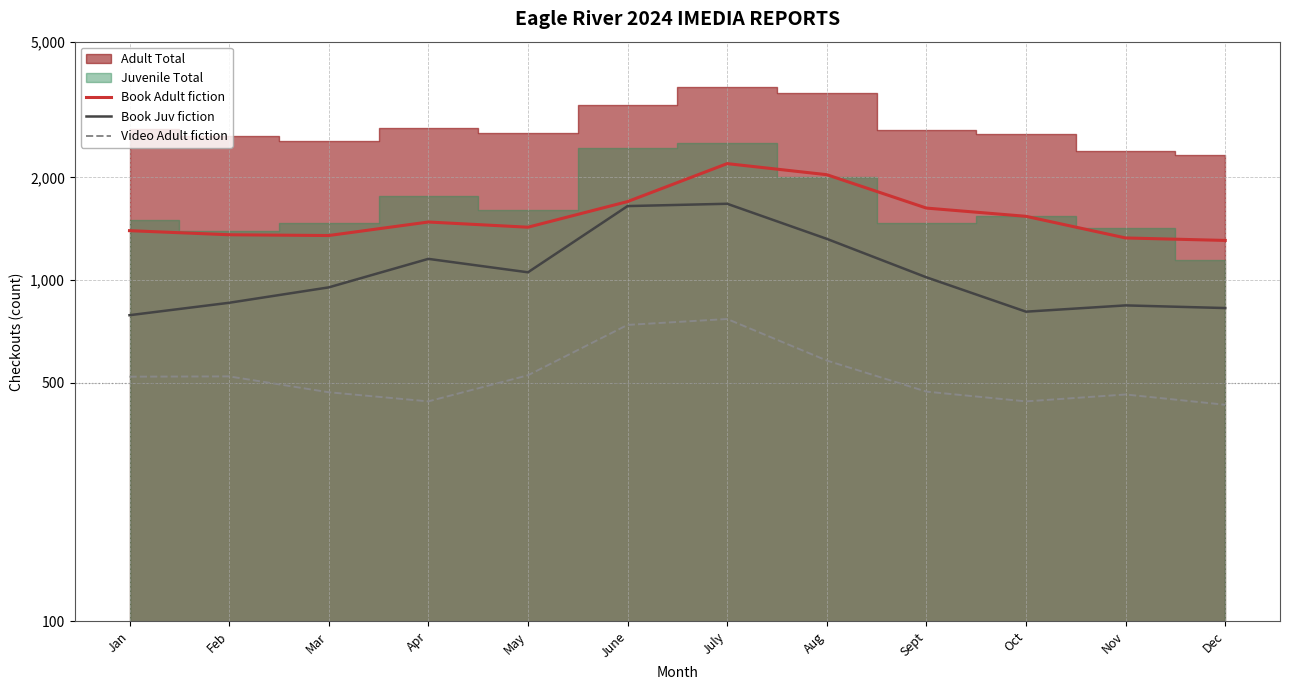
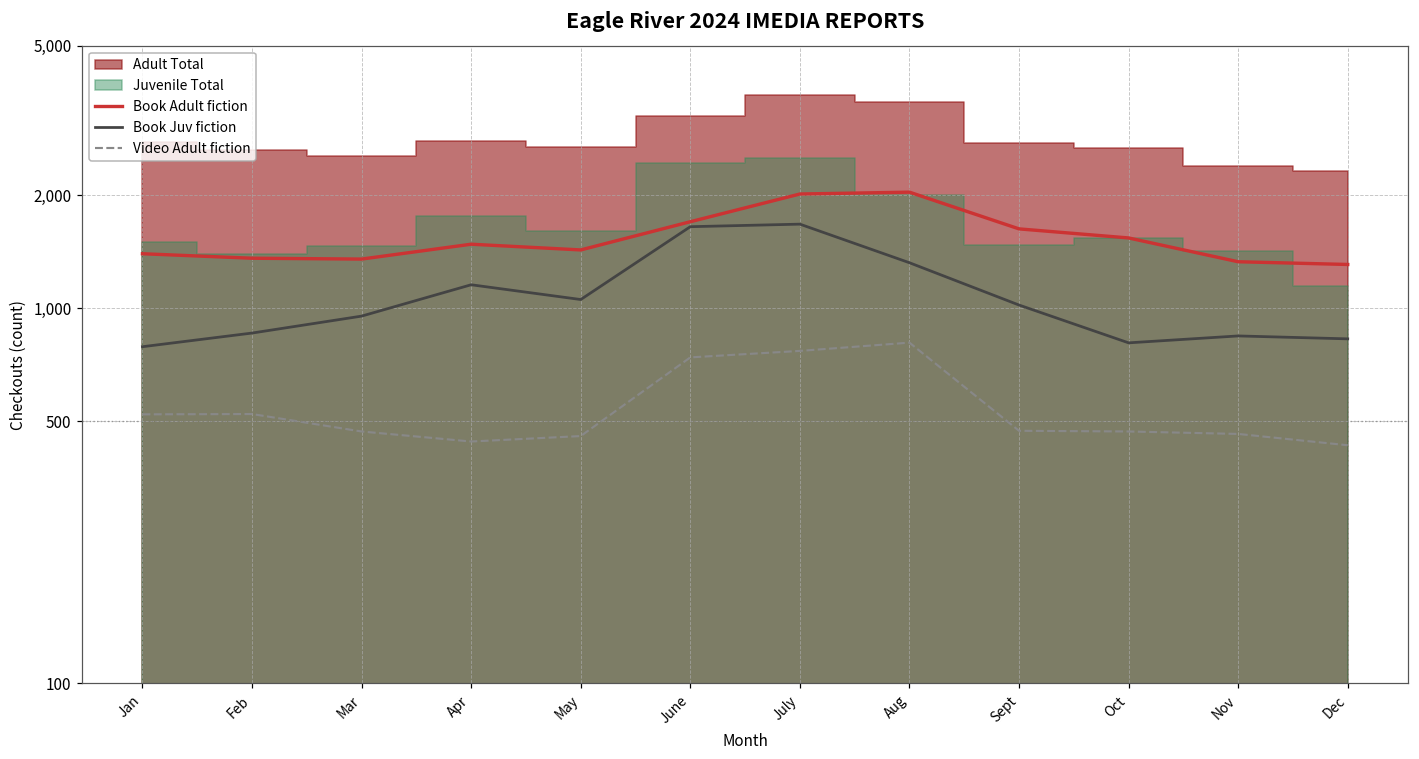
Video Adult fiction, May: 530 -> 460
Book Adult fiction, July: 2,200 -> 2,000
Video Adult fiction, Aug: 580 -> 810
Video Adult fiction, Oct: 440 -> 470
